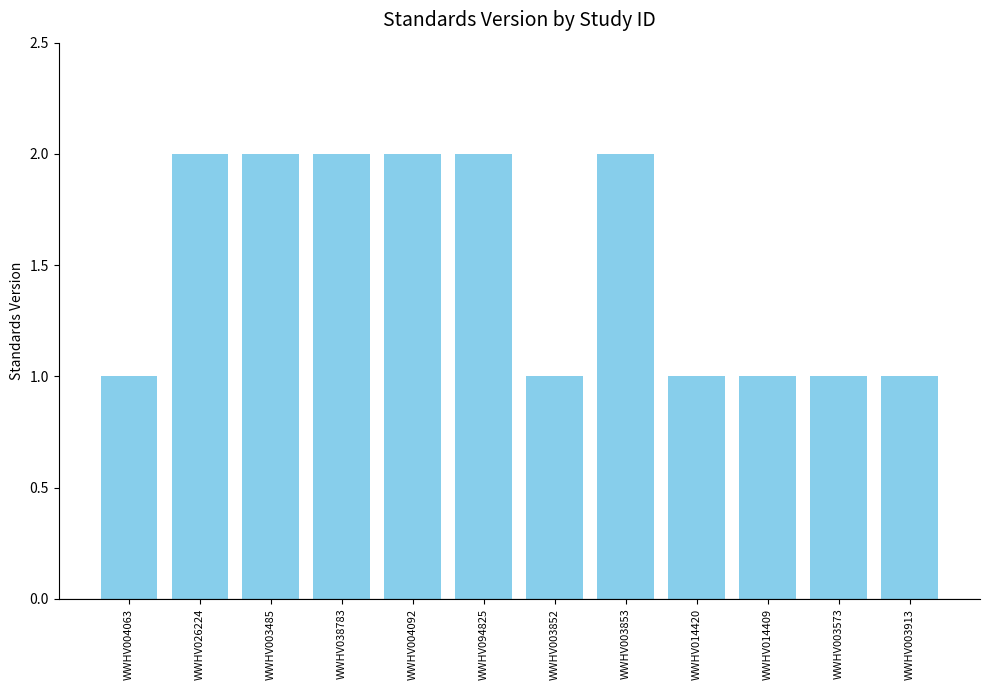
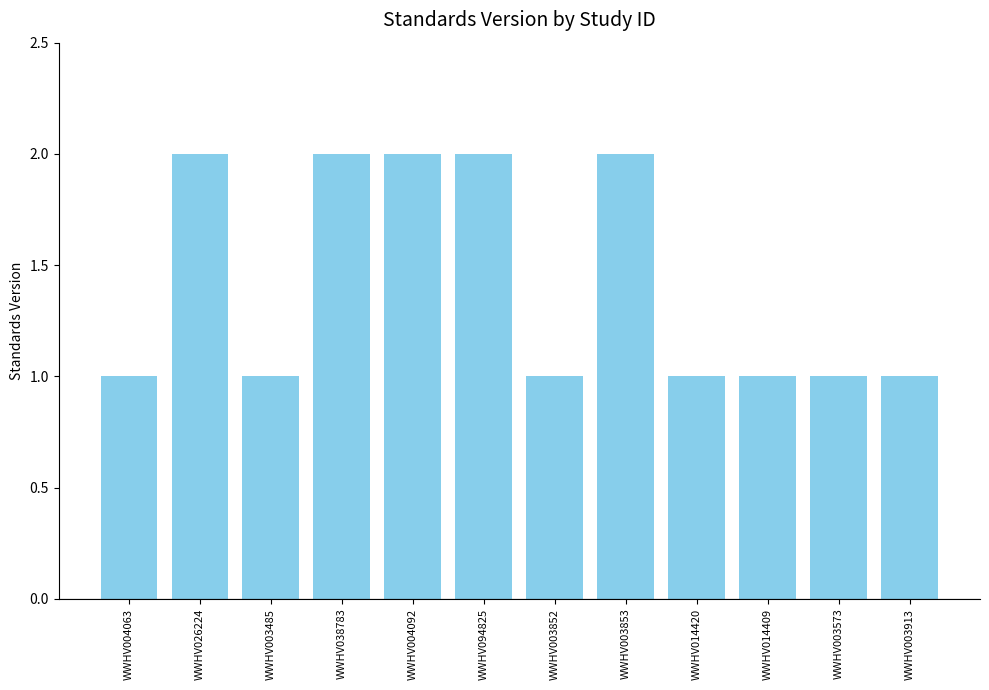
WWHV003485: 2 -> 1
